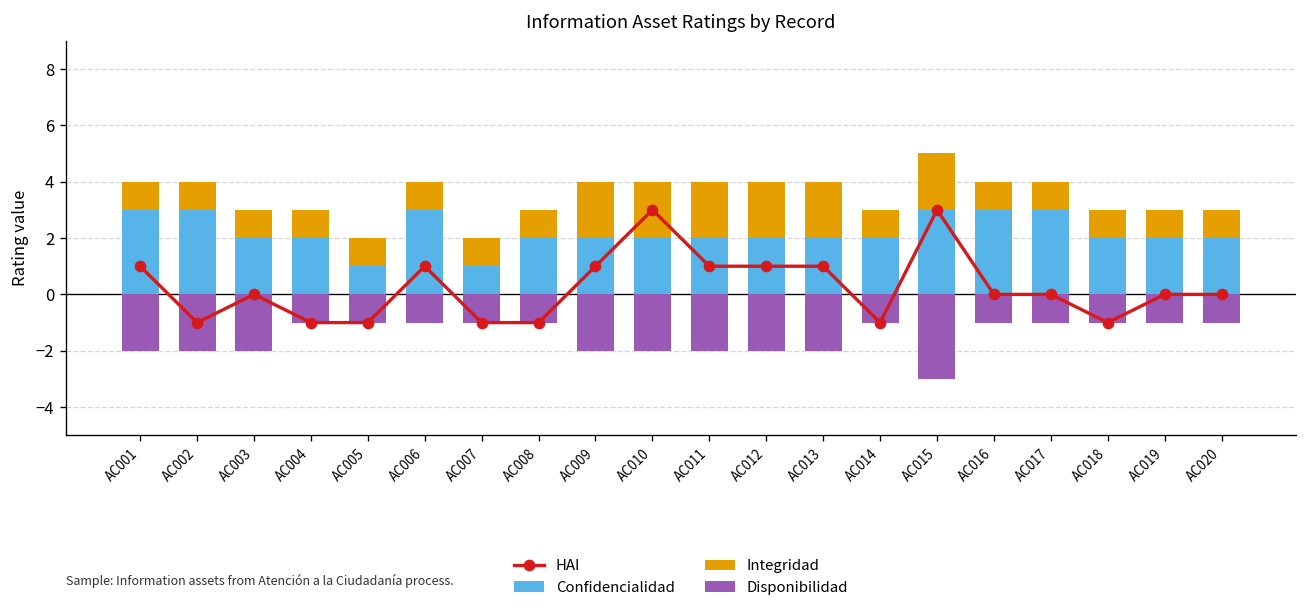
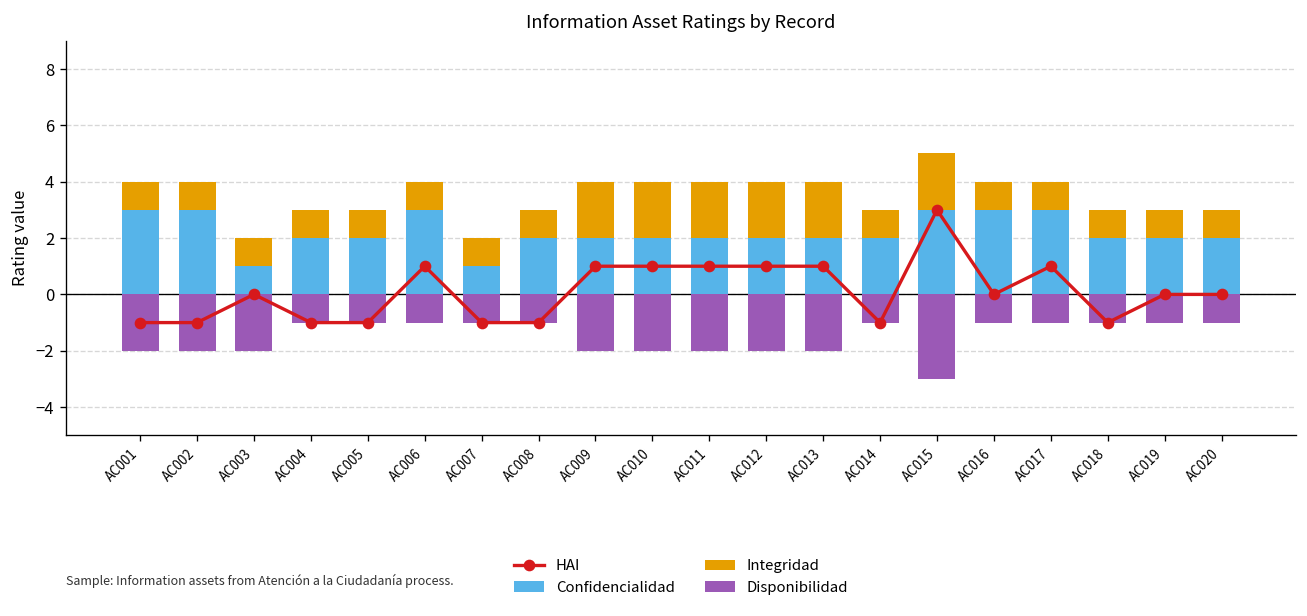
HAI, AC001: 1.0 -> -1.0
Confidencialidad, AC003: 2 -> 1
Confidencialidad, AC005: 1 -> 2
HAI, AC010: 3.0 -> 1.0
HAI, AC017: 0.0 -> 1.0
